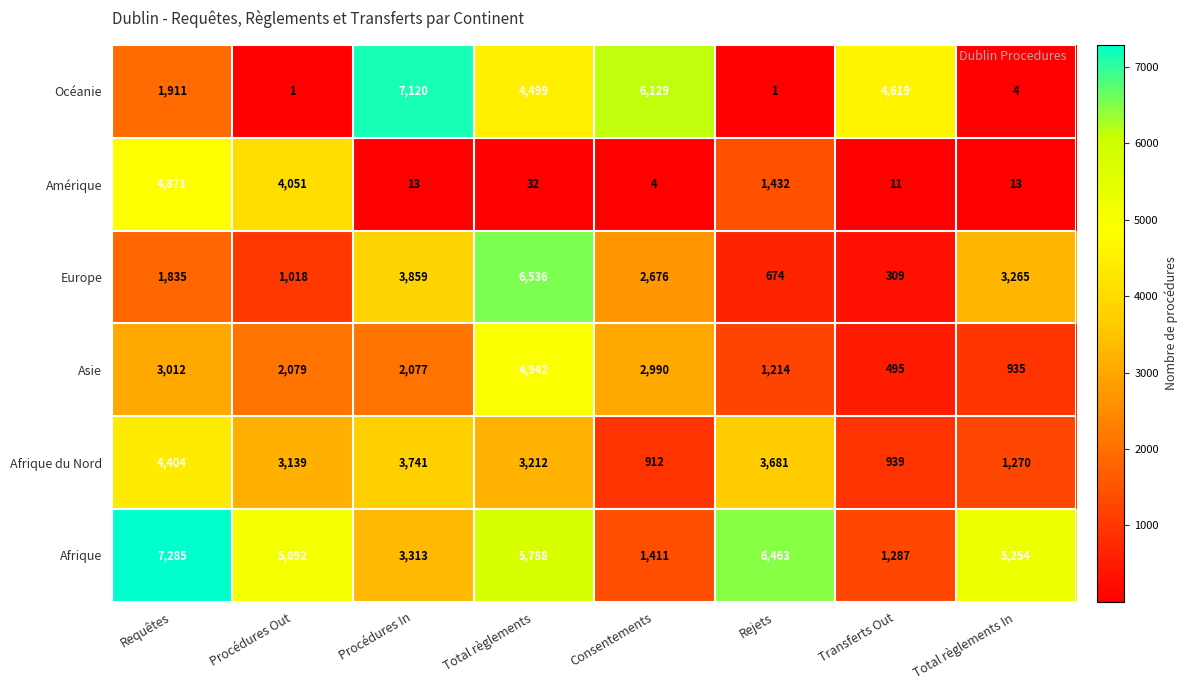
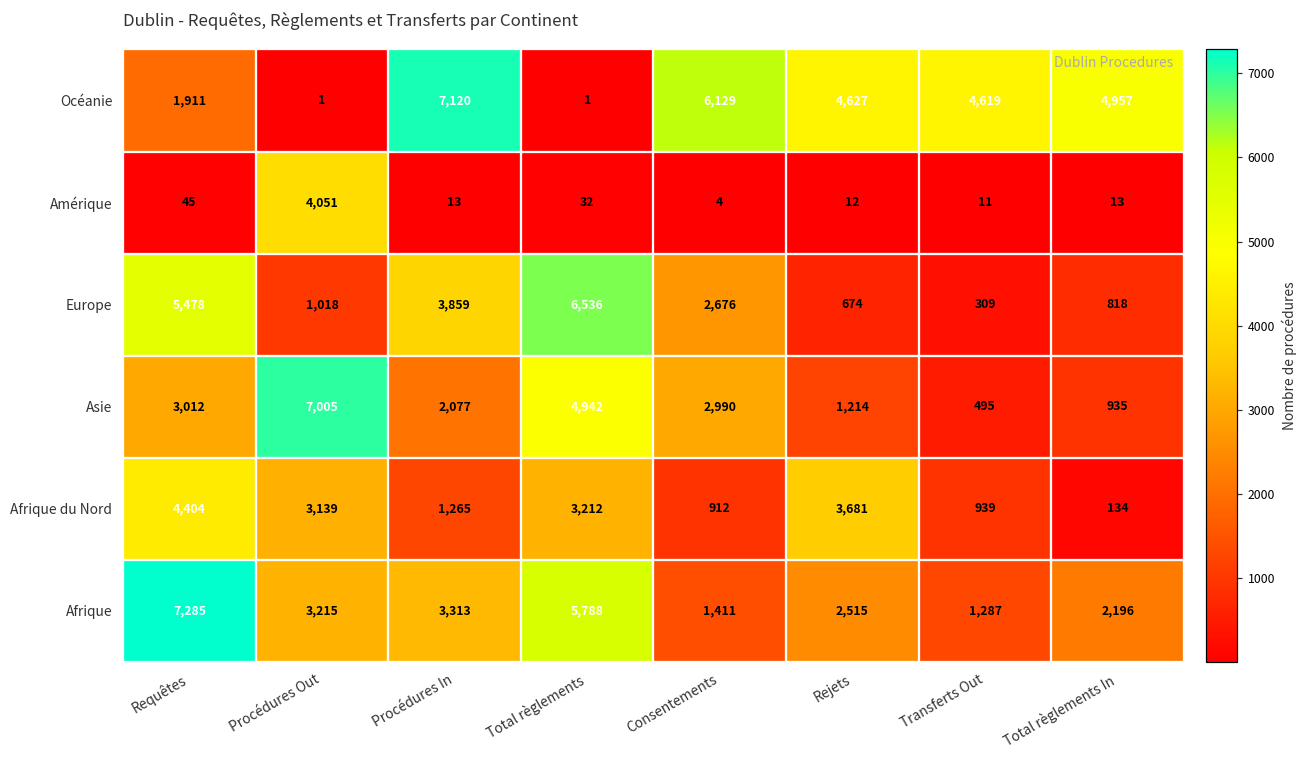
Océanie, Total règlements: 4,499 -> 1
Océanie, Rejets: 1 -> 4,627
Océanie, Total règlements In: 4 -> 4,957
Amérique, Requêtes: 4,871 -> 45
Amérique, Rejets: 1,432 -> 12
Europe, Requêtes: 1,835 -> 5,478
Europe, Total règlements In: 3,265 -> 818
Asie, Procédures Out: 2,079 -> 7,005
Afrique du Nord, Procédures In: 3,741 -> 1,265
Afrique du Nord, Total règlements In: 1,270 -> 134
Afrique, Procédures Out: 5,092 -> 3,215
Afrique, Rejets: 6,463 -> 2,515
Afrique, Total règlements In: 5,254 -> 2,196
